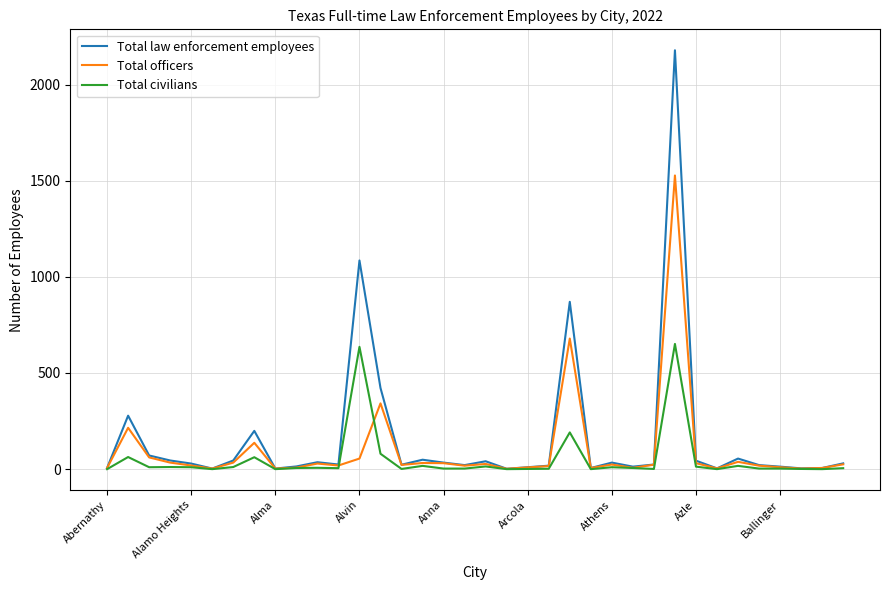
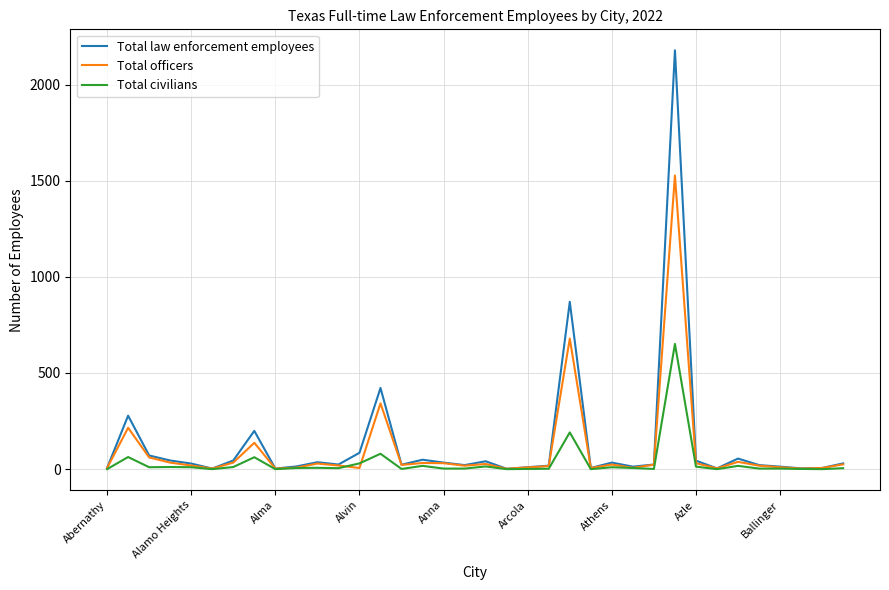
Total law enforcement employees, Alvin: 1090 -> 90
Total officers, Alvin: 60 -> 10
Total civilians, Alvin: 640 -> 30
